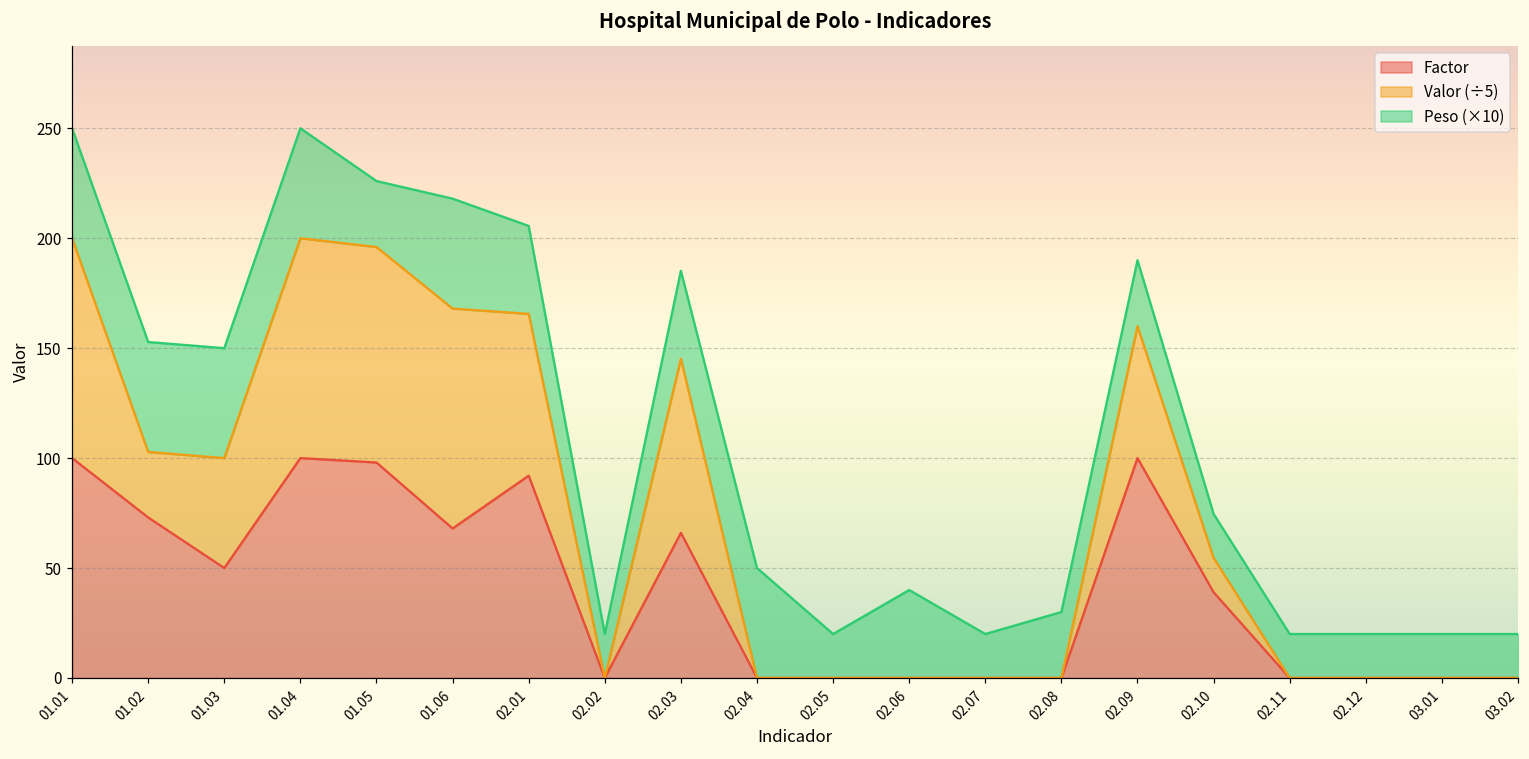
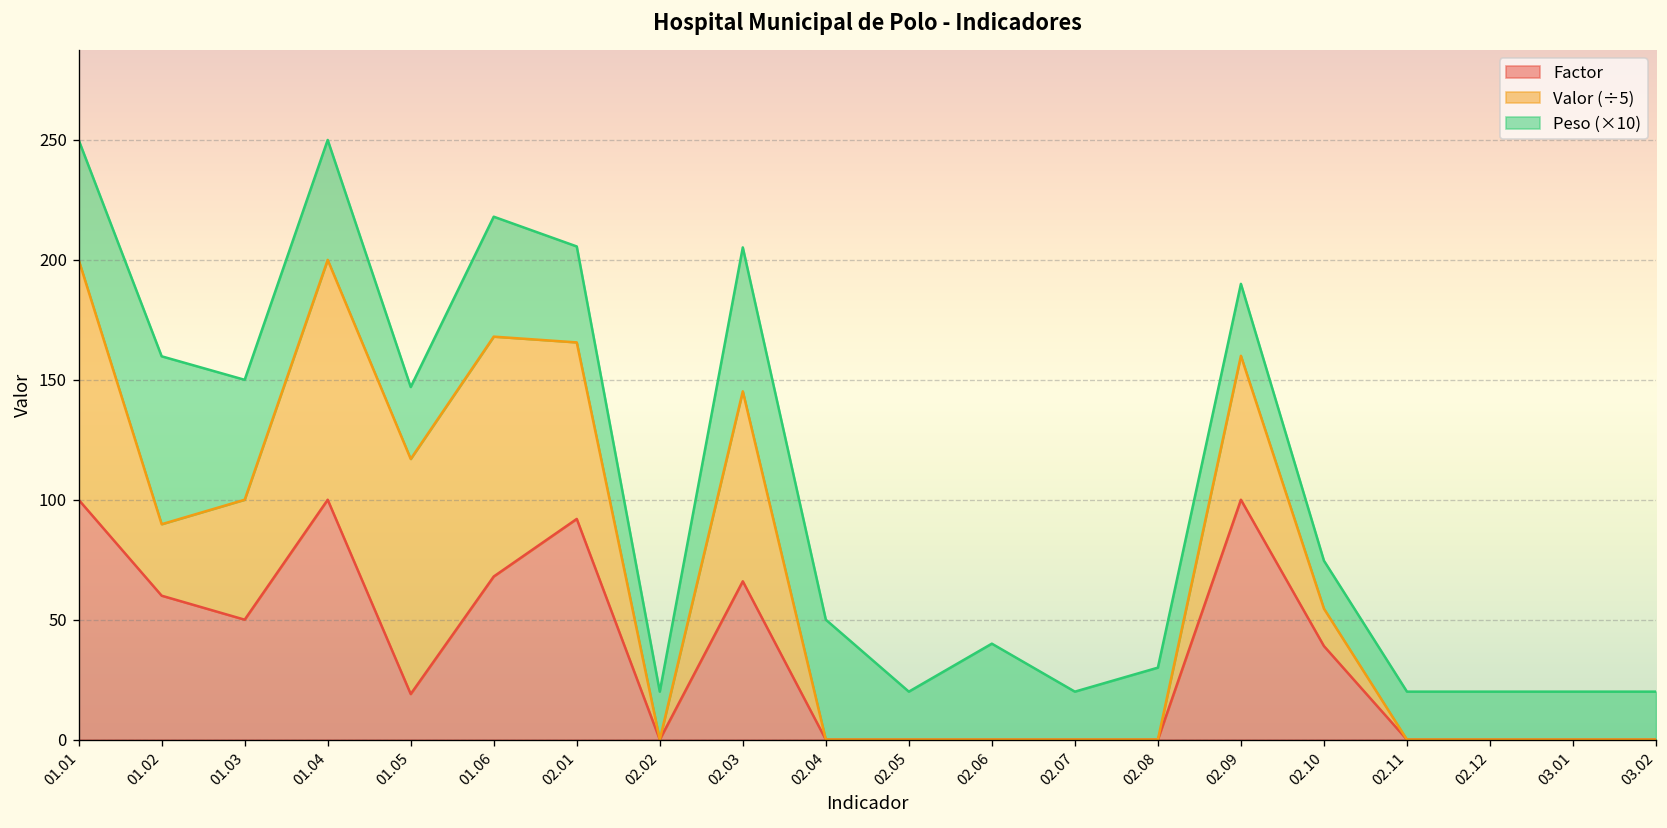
Factor, 01.02: 73 -> 60
Peso (×10), 01.02: 50 -> 70
Factor, 01.05: 98 -> 19
Peso (×10), 02.03: 40 -> 60
